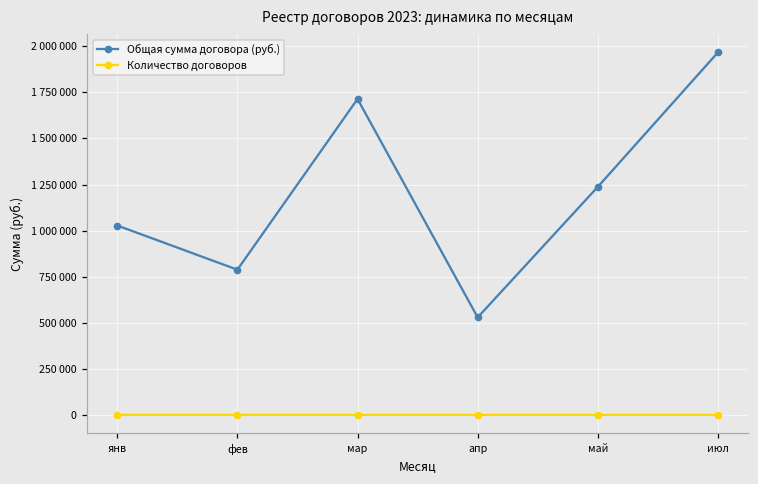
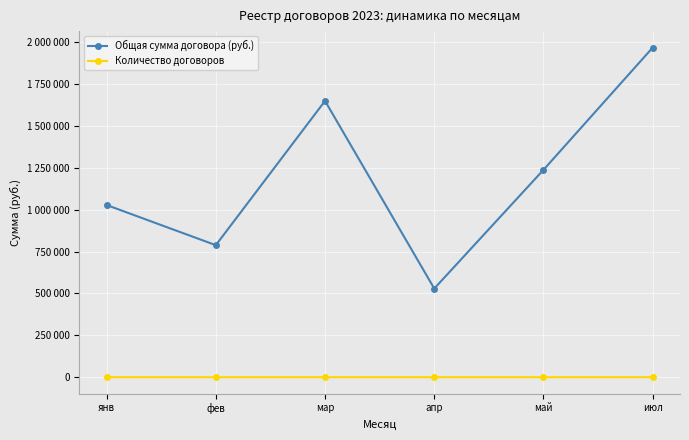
Общая сумма договора (руб.), мар: 1710000 -> 1650000
